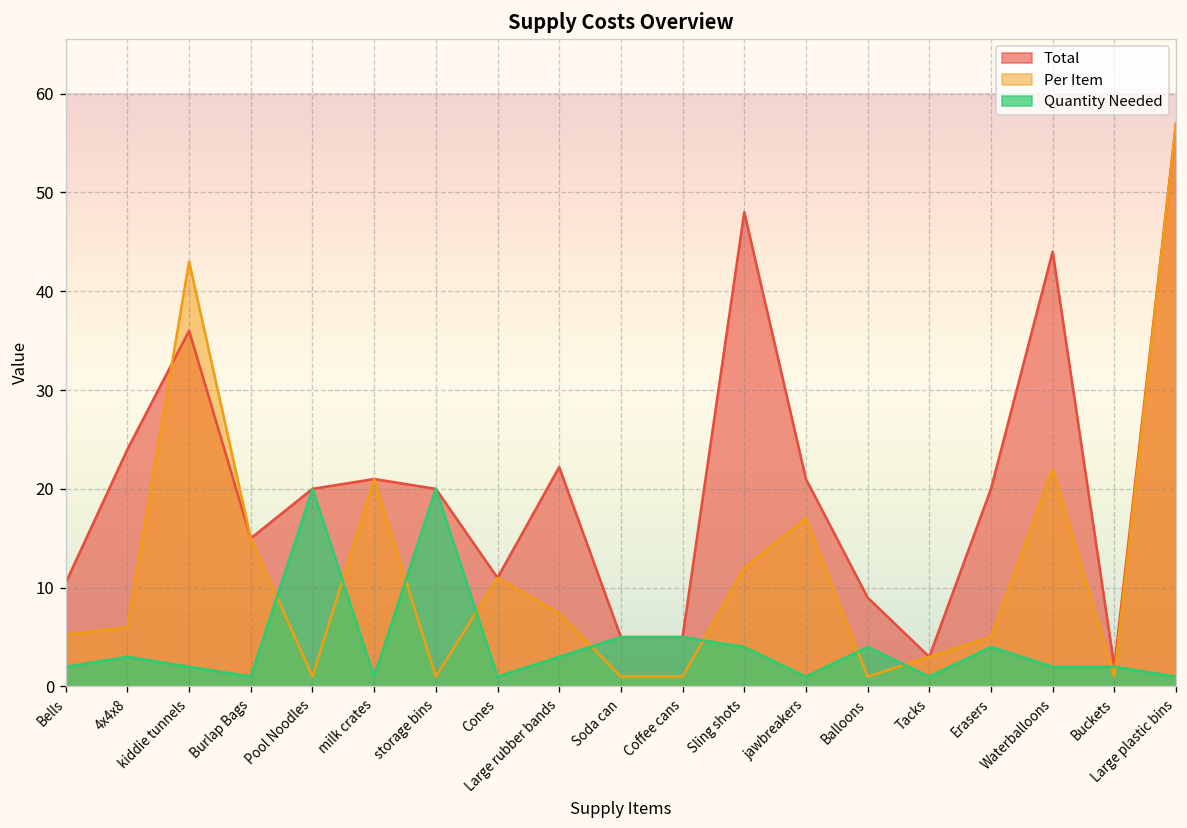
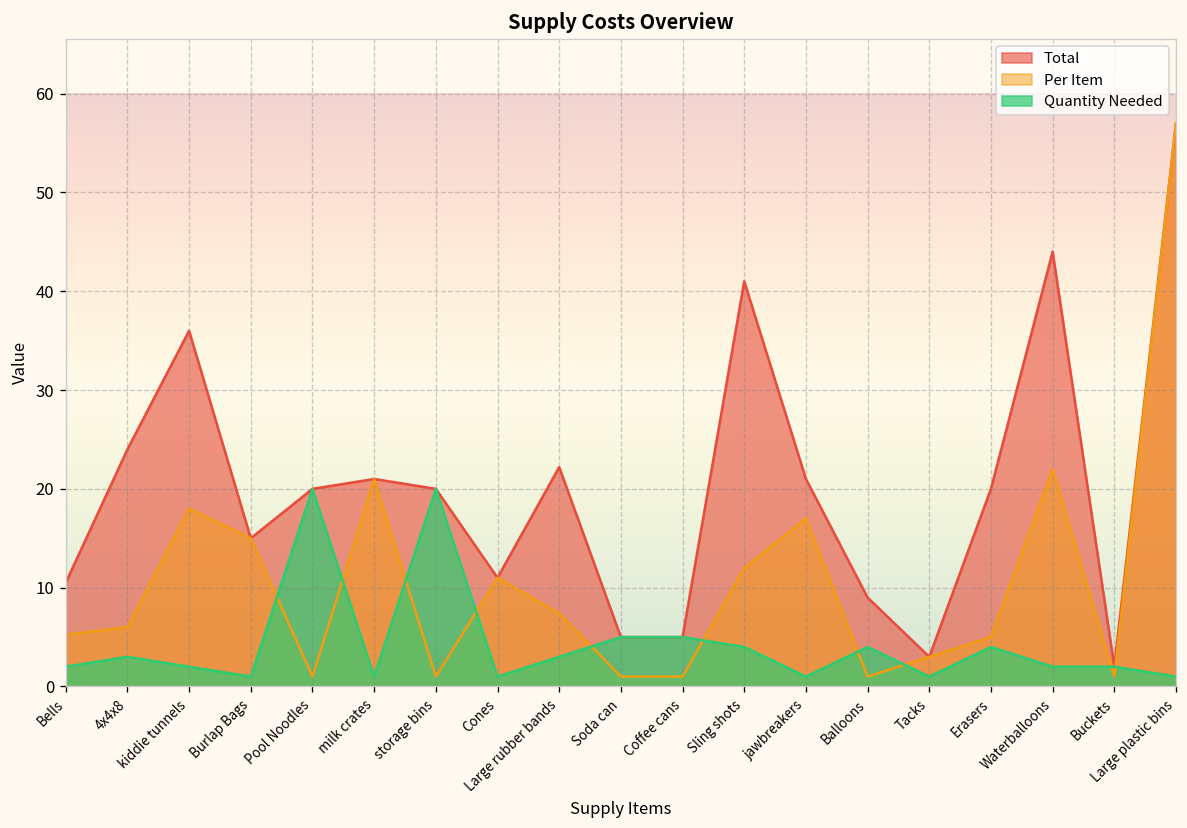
Per Item, kiddie tunnels: 43 -> 18
Total, Sling shots: 48 -> 41
